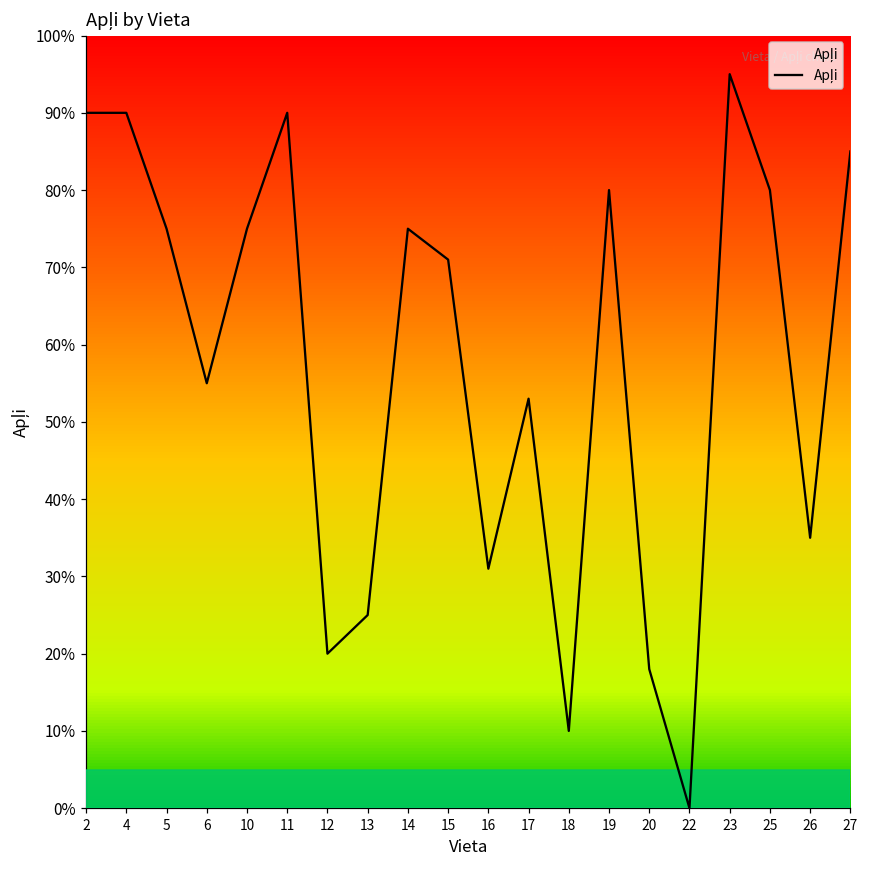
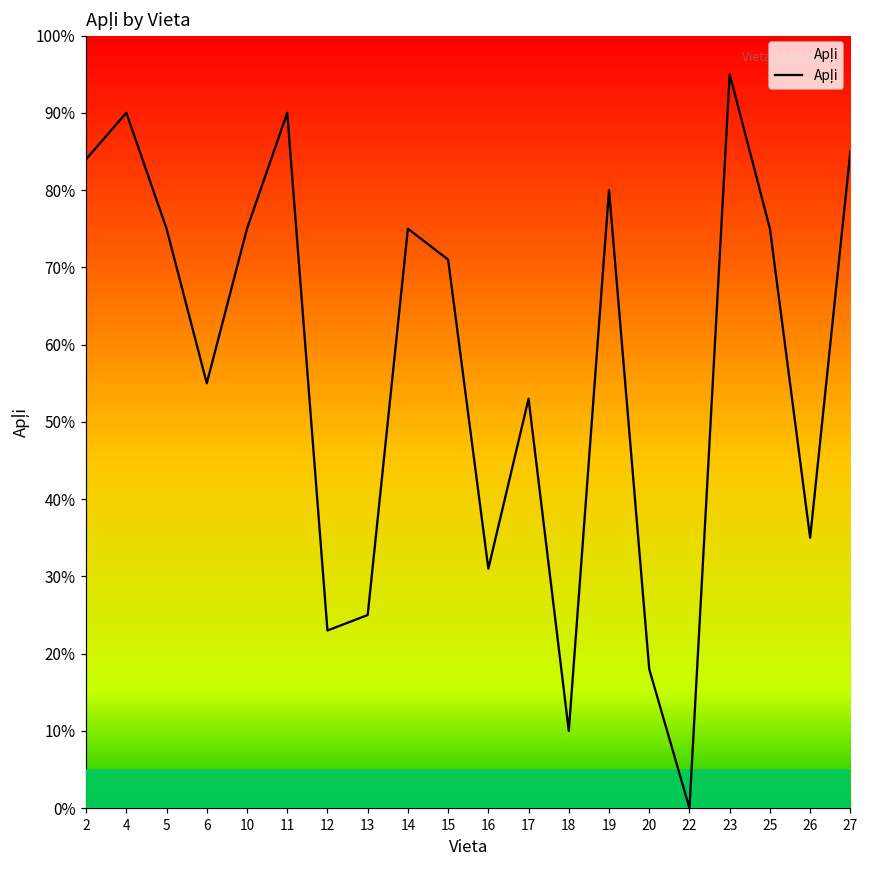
2: 90% -> 84%
12: 20% -> 23%
25: 80% -> 75%
